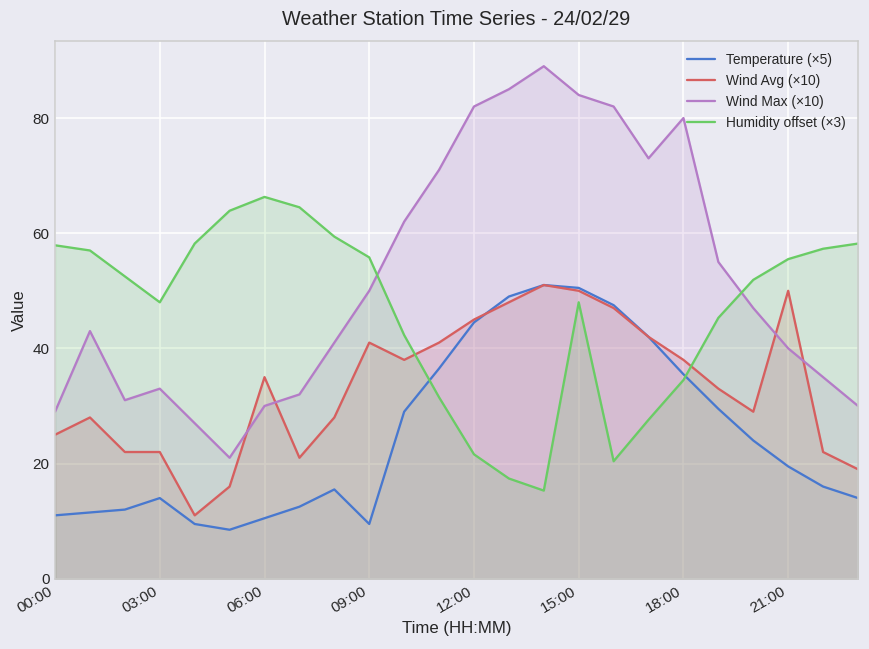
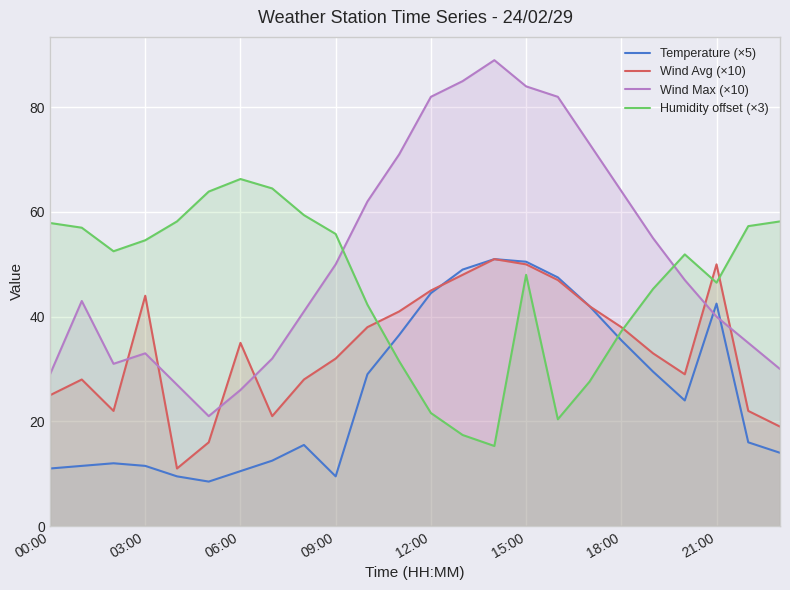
Temperature (×5), 03:00: 14 -> 12
Wind Avg (×10), 03:00: 22 -> 44
Humidity offset (×3), 03:00: 48 -> 55
Wind Max (×10), 06:00: 30 -> 26
Wind Avg (×10), 09:00: 41 -> 32
Wind Max (×10), 18:00: 80 -> 64
Humidity offset (×3), 18:00: 35 -> 37
Temperature (×5), 21:00: 20 -> 43
Humidity offset (×3), 21:00: 56 -> 47
